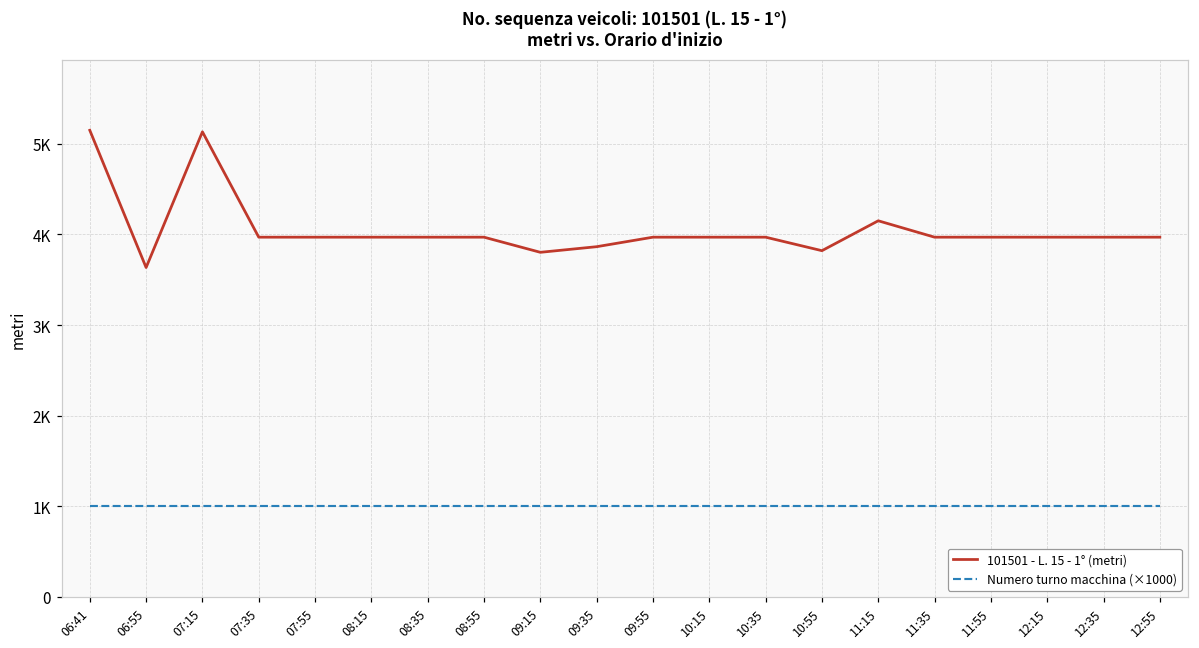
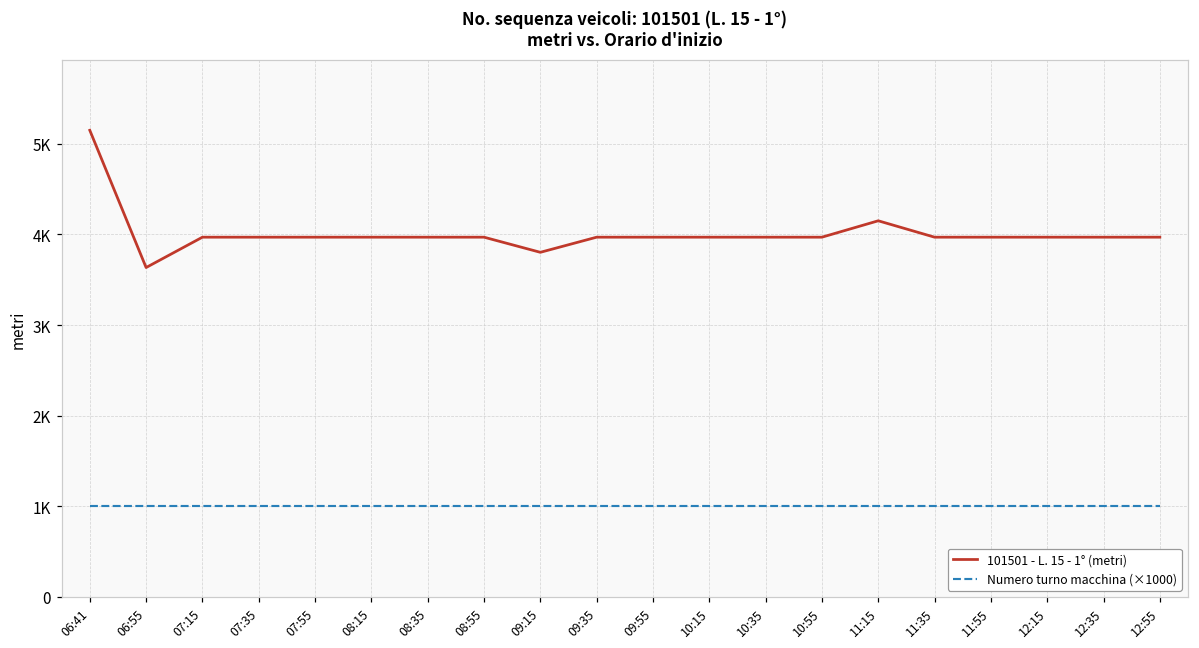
101501 - L. 15 - 1° (metri), 07:15: 5100 -> 4000
101501 - L. 15 - 1° (metri), 09:35: 3900 -> 4000
101501 - L. 15 - 1° (metri), 10:55: 3800 -> 4000
